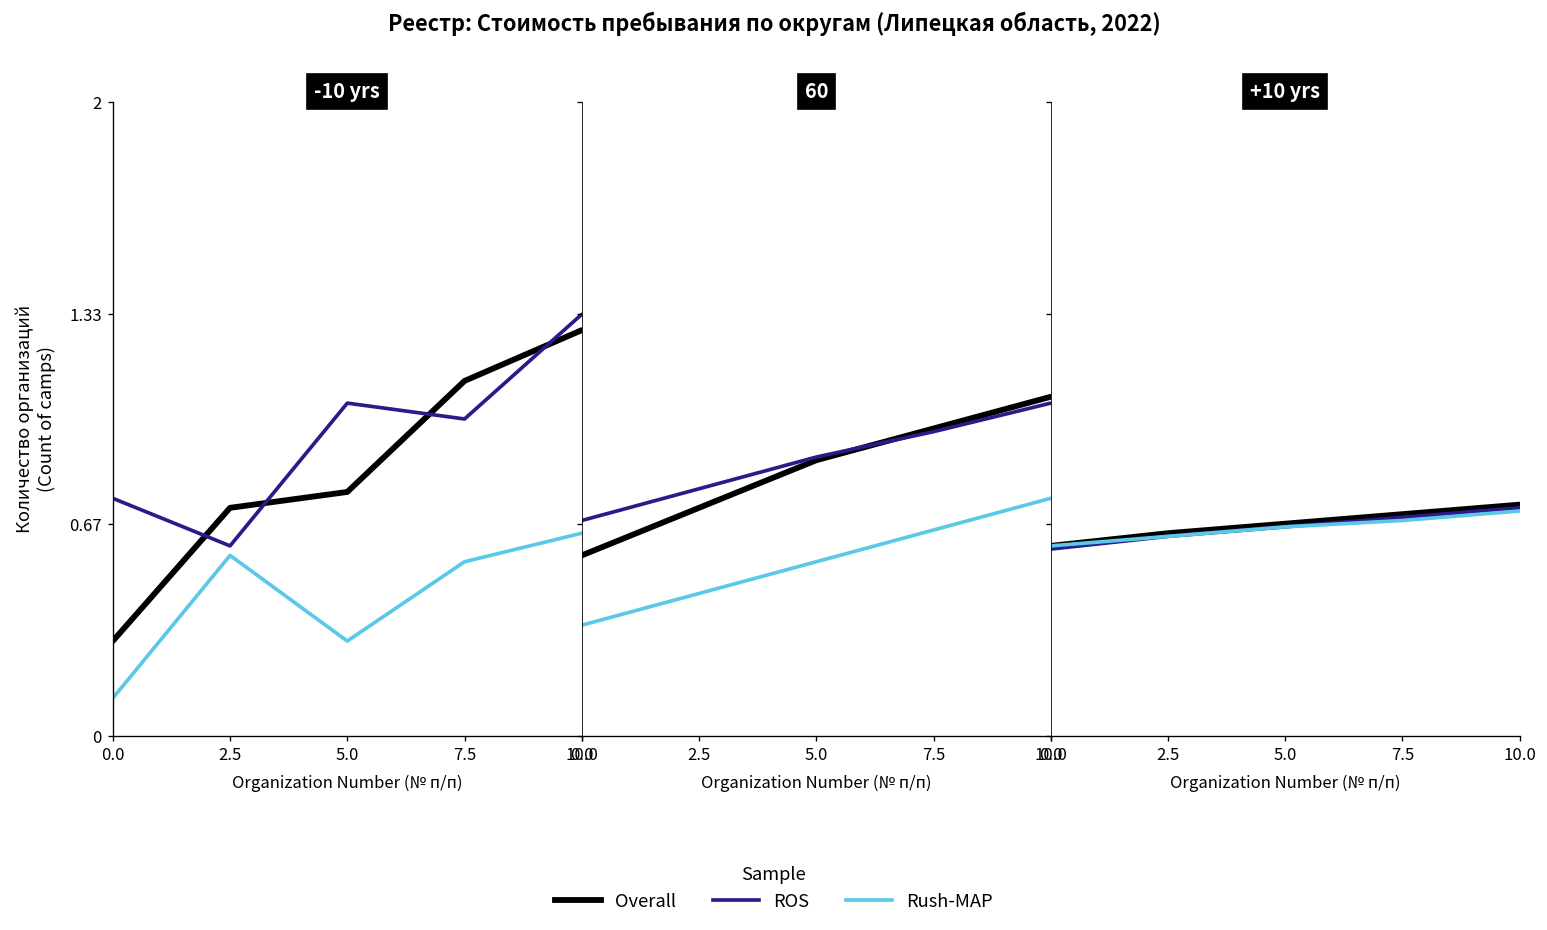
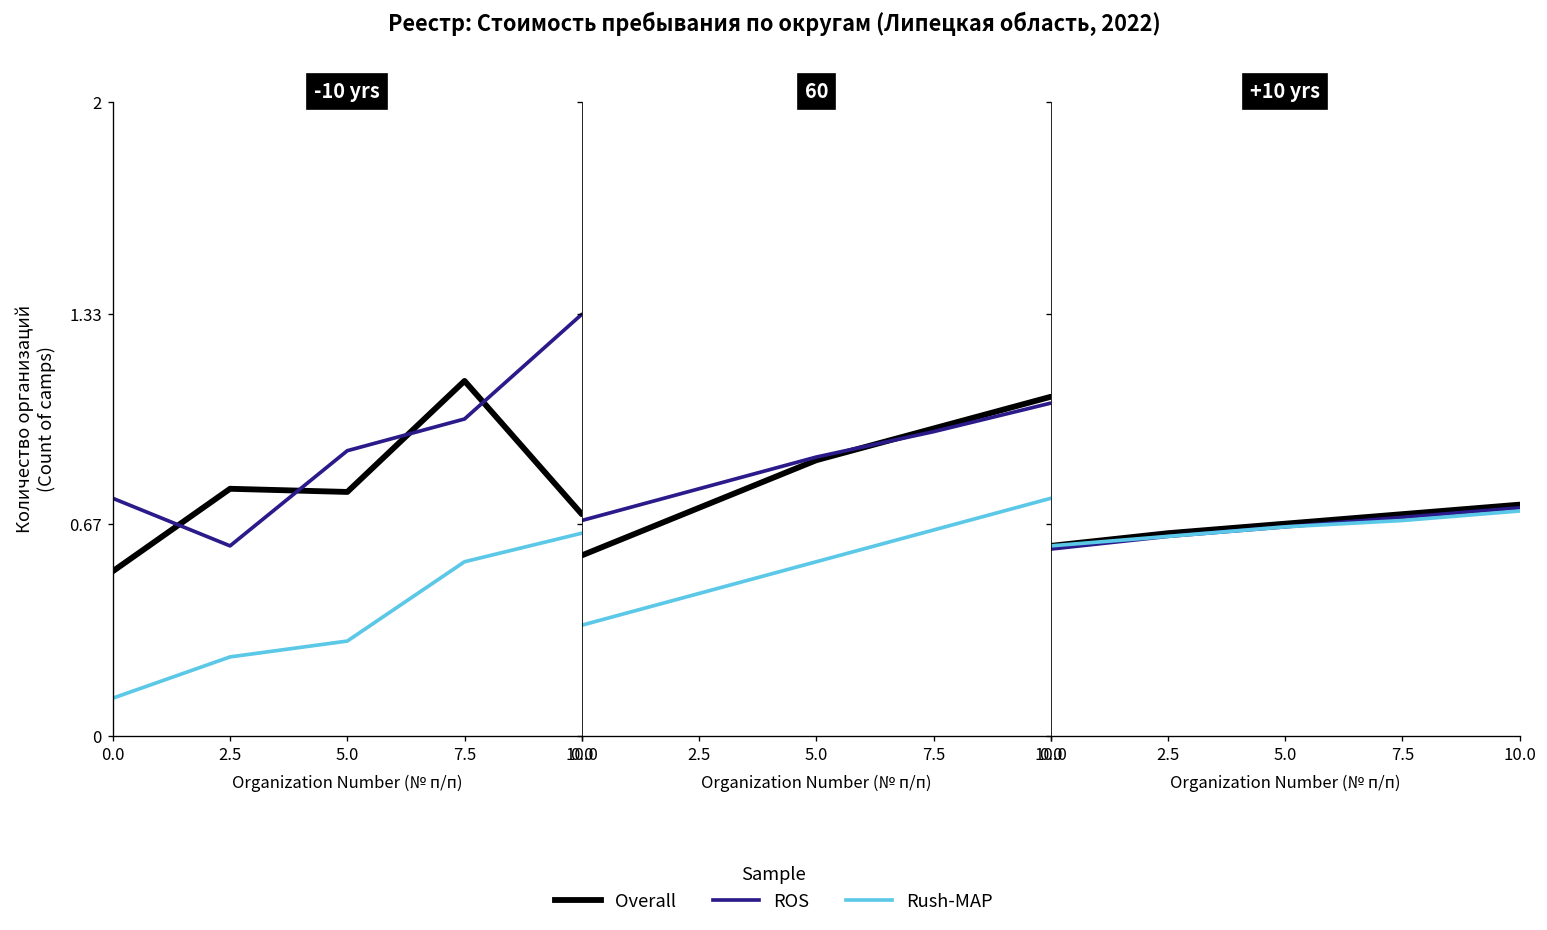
-10 yrs, Overall, 0.0: 0.30 -> 0.52
-10 yrs, Overall, 2.5: 0.72 -> 0.78
-10 yrs, Rush-MAP, 2.5: 0.57 -> 0.25
-10 yrs, ROS, 5.0: 1.05 -> 0.90
-10 yrs, Overall, 10.0: 1.28 -> 0.70
